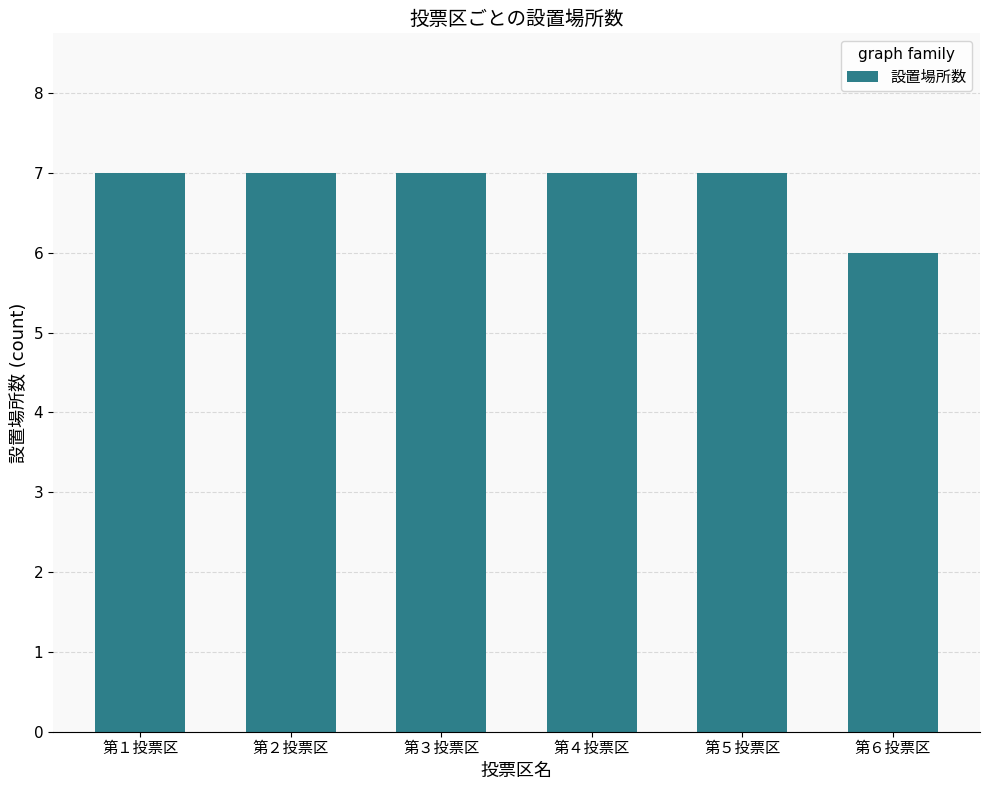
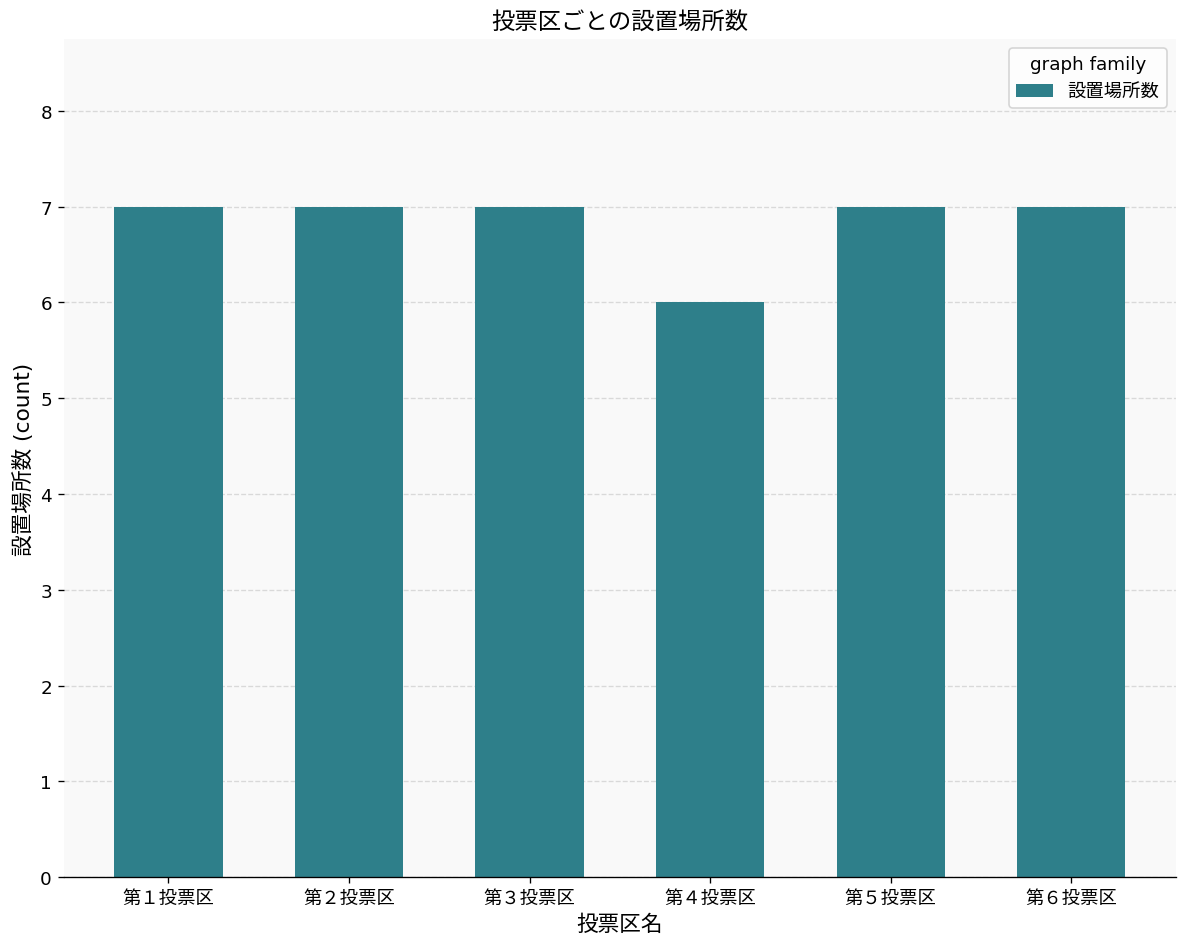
第４投票区: 7 -> 6
第６投票区: 6 -> 7
